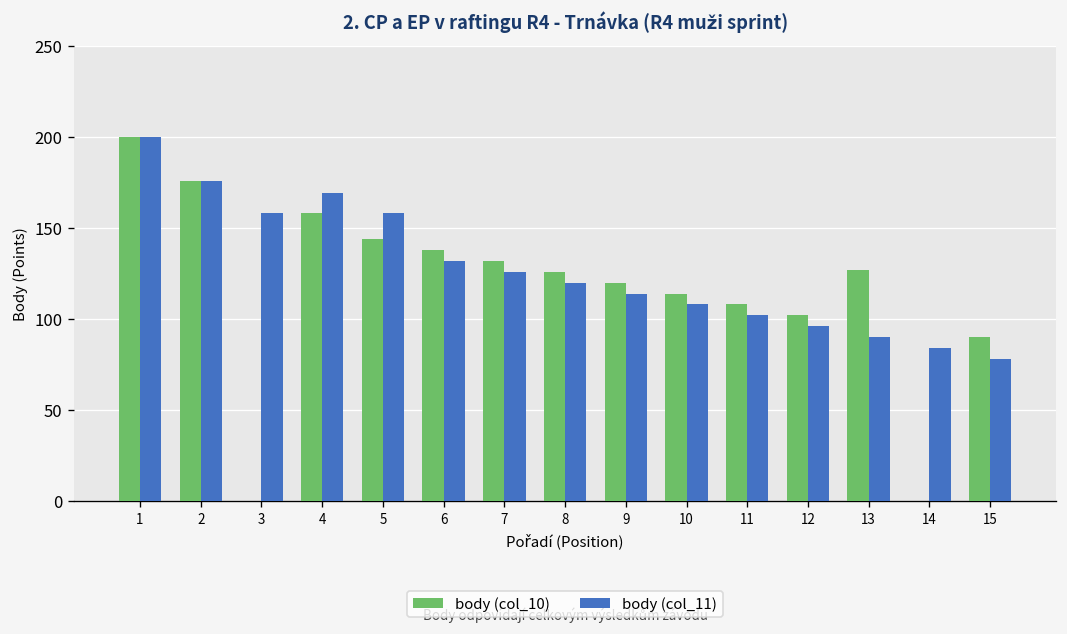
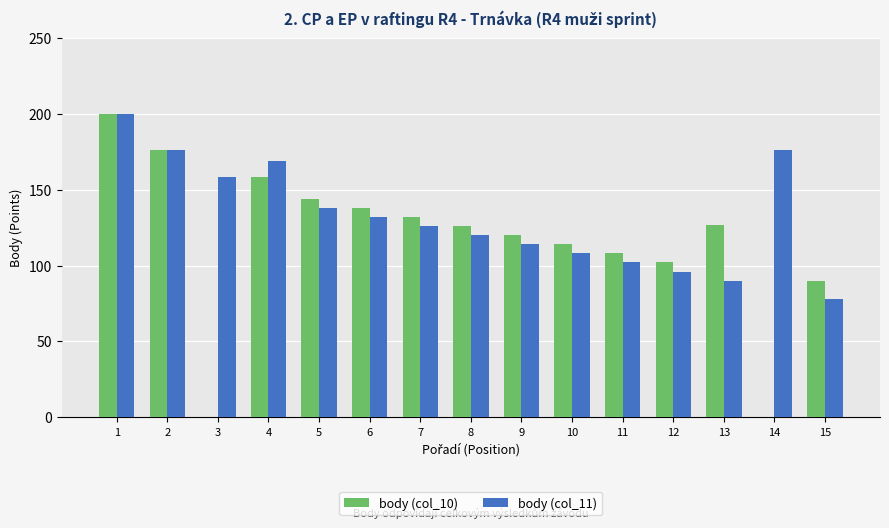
body (col_11), 5: 158 -> 138
body (col_11), 14: 84 -> 176
